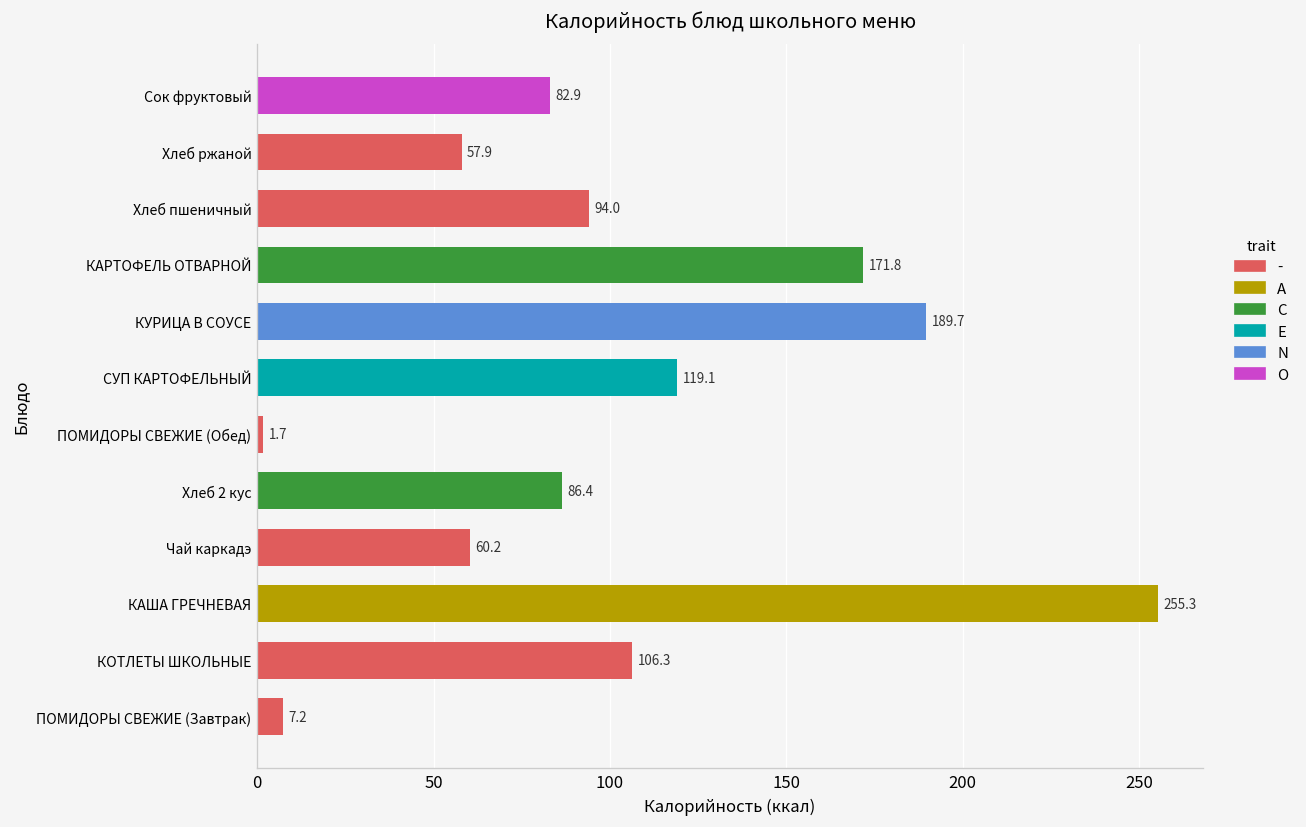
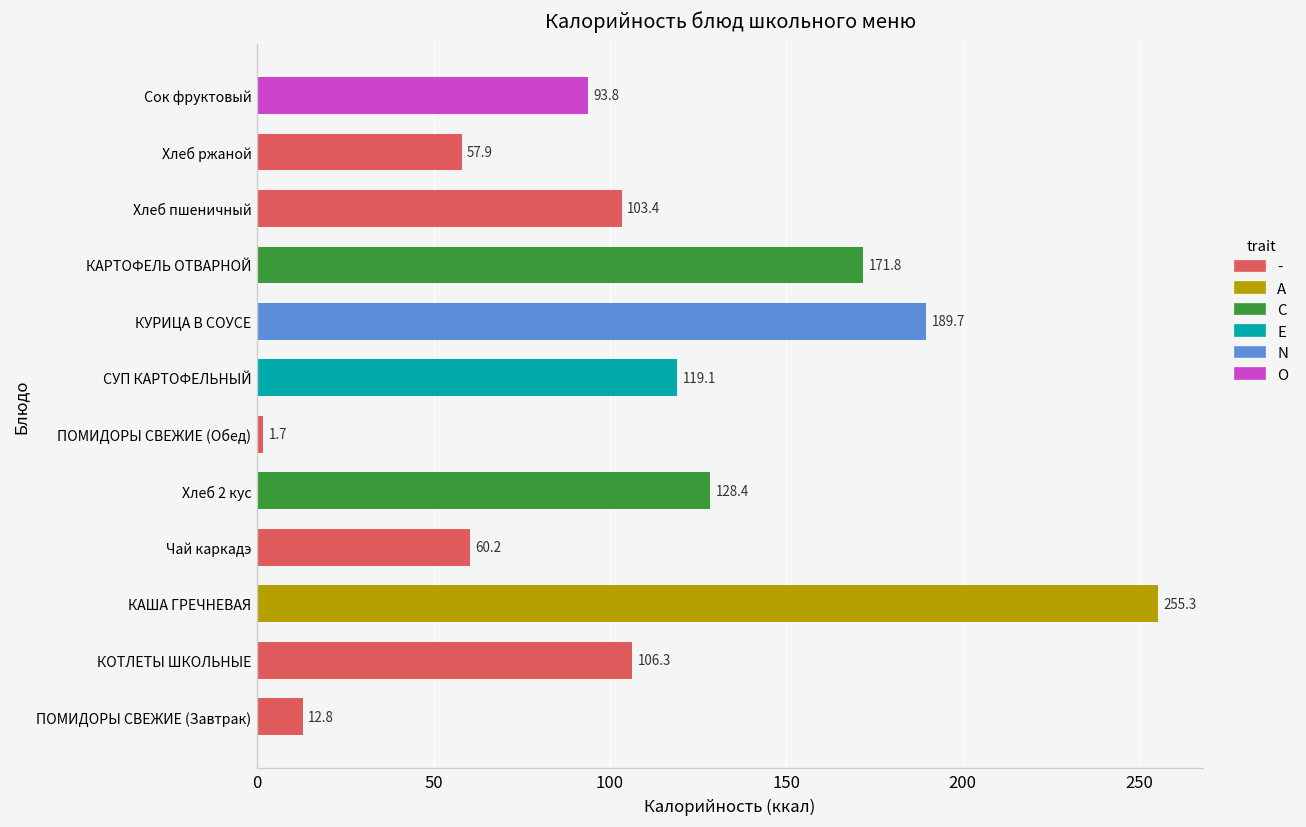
Сок фруктовый: 82.9 -> 93.8
Хлеб пшеничный: 94.0 -> 103.4
Хлеб 2 кус: 86.4 -> 128.4
ПОМИДОРЫ СВЕЖИЕ (Завтрак): 7.2 -> 12.8
